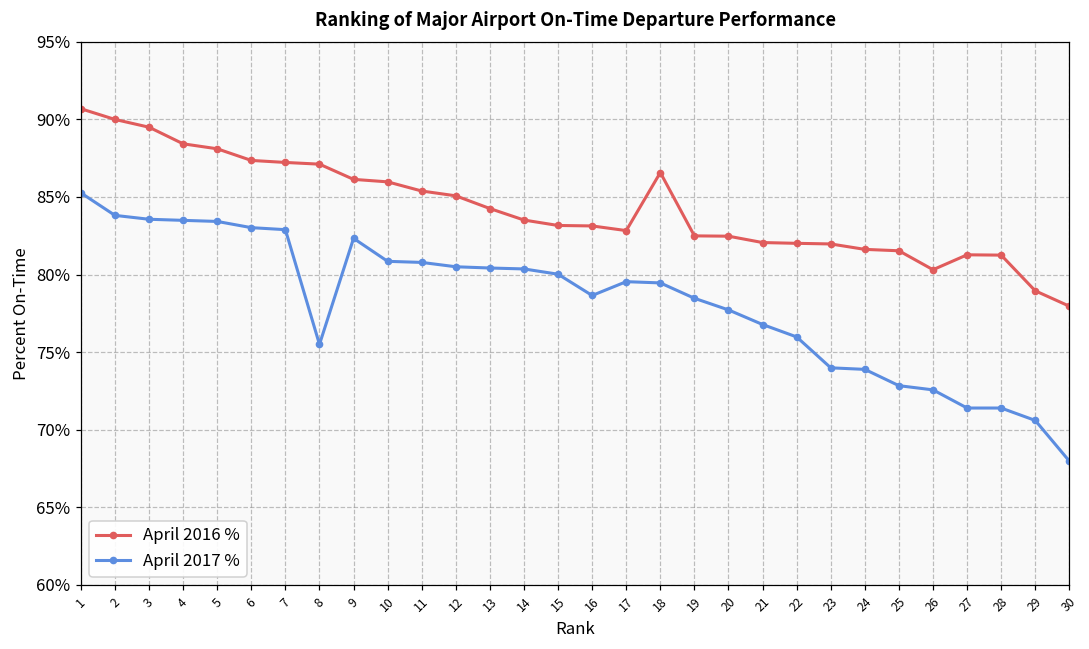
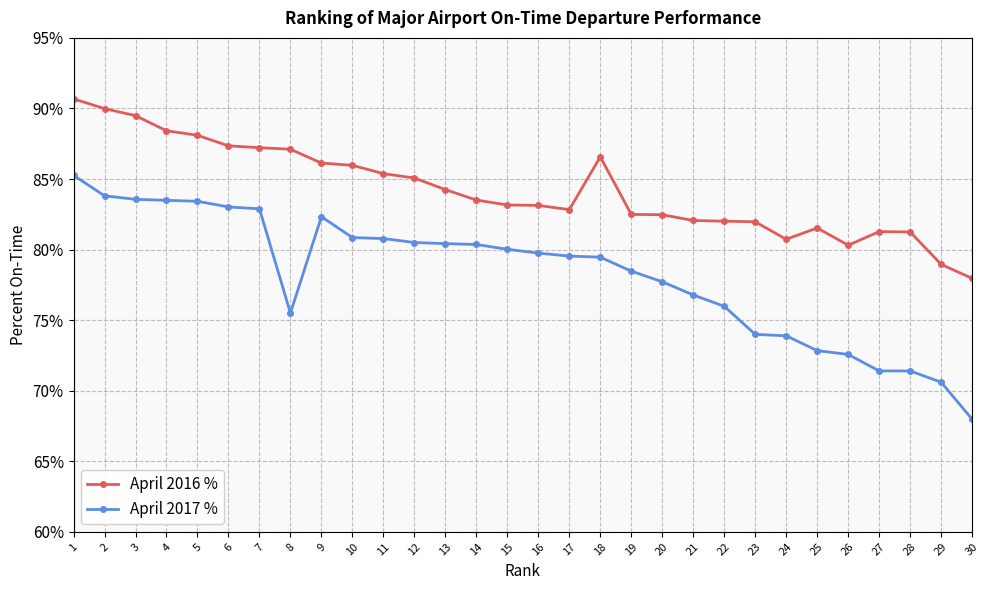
April 2017 %, 16: 78.7% -> 79.8%
April 2016 %, 24: 81.6% -> 80.7%
